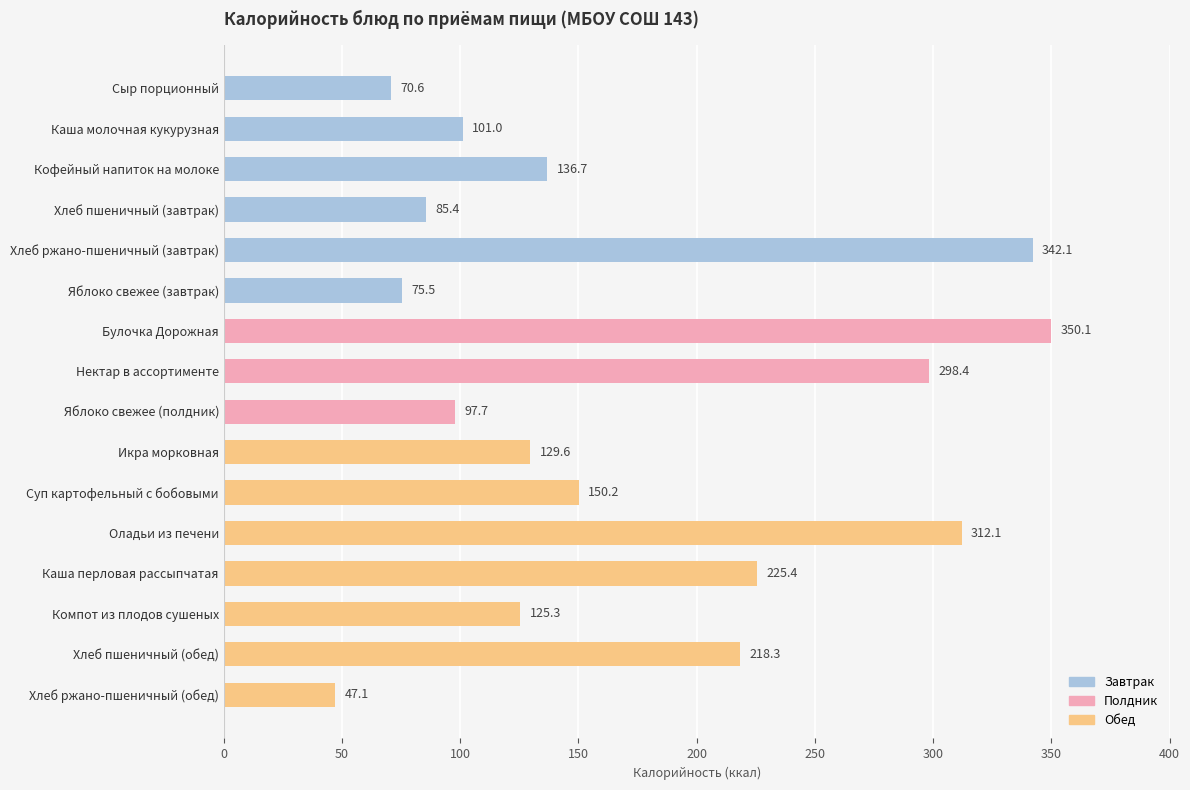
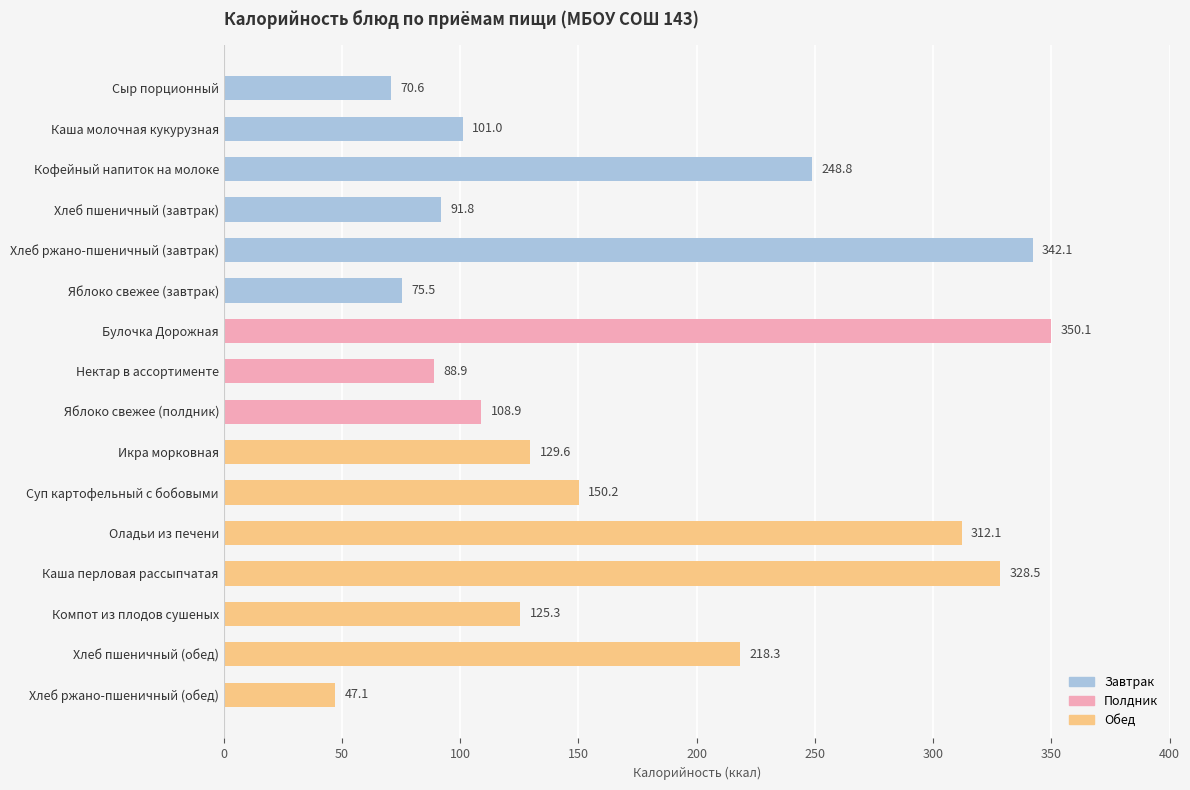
Кофейный напиток на молоке: 136.7 -> 248.8
Хлеб пшеничный (завтрак): 85.4 -> 91.8
Нектар в ассортименте: 298.4 -> 88.9
Яблоко свежее (полдник): 97.7 -> 108.9
Каша перловая рассыпчатая: 225.4 -> 328.5
